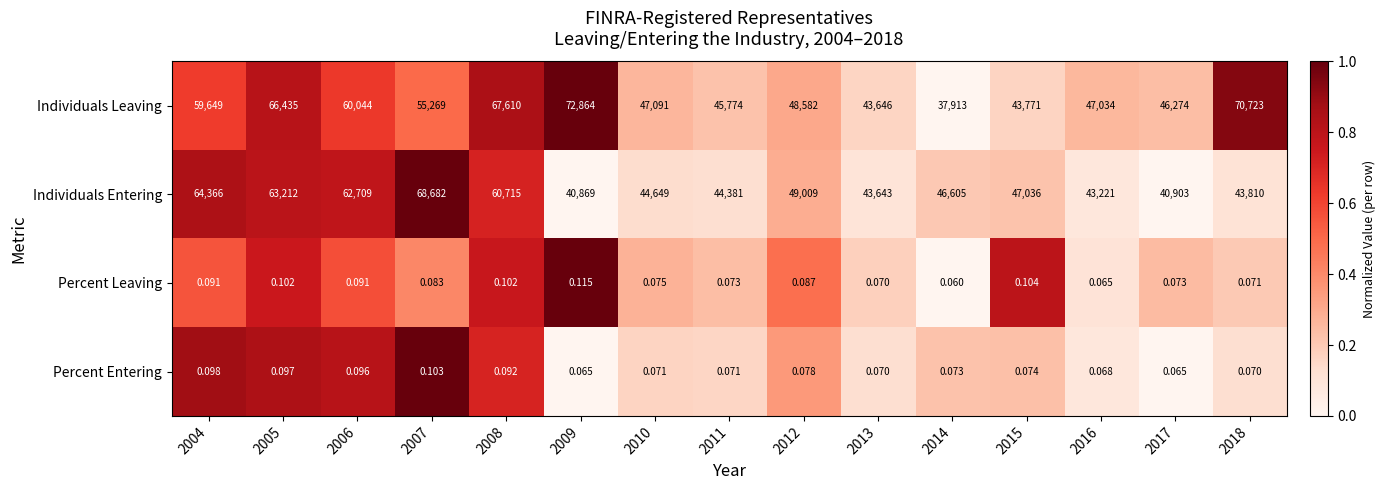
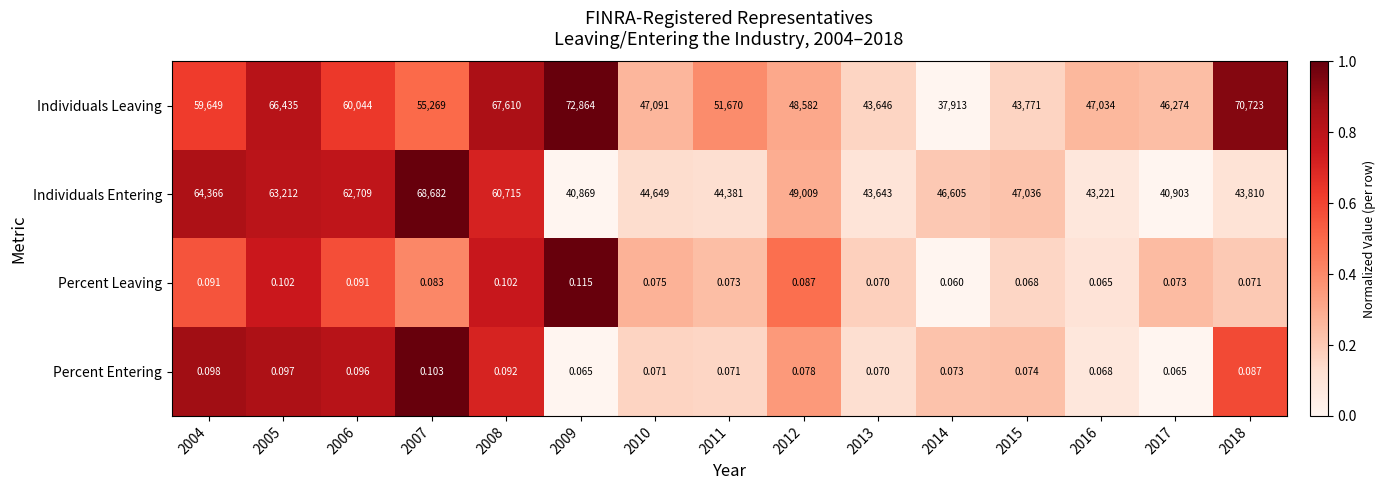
Individuals Leaving, 2011: 45,774 -> 51,670
Percent Leaving, 2015: 0.104 -> 0.068
Percent Entering, 2018: 0.070 -> 0.087
